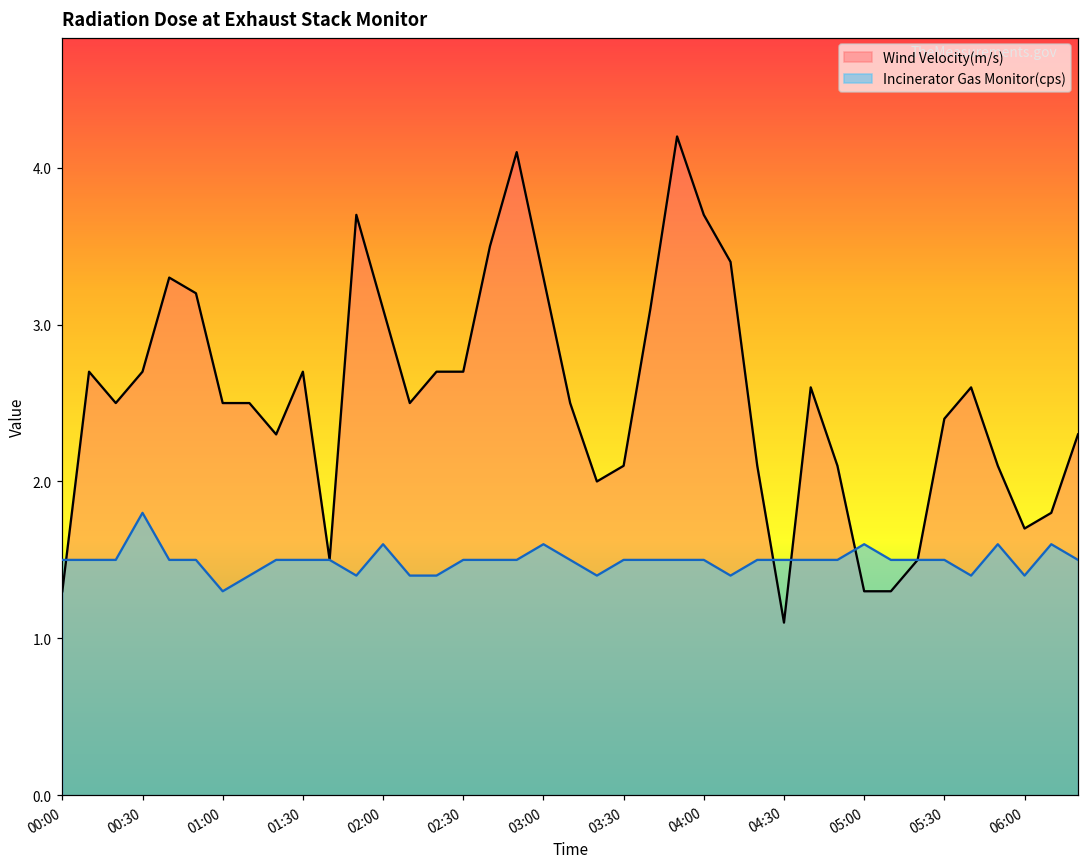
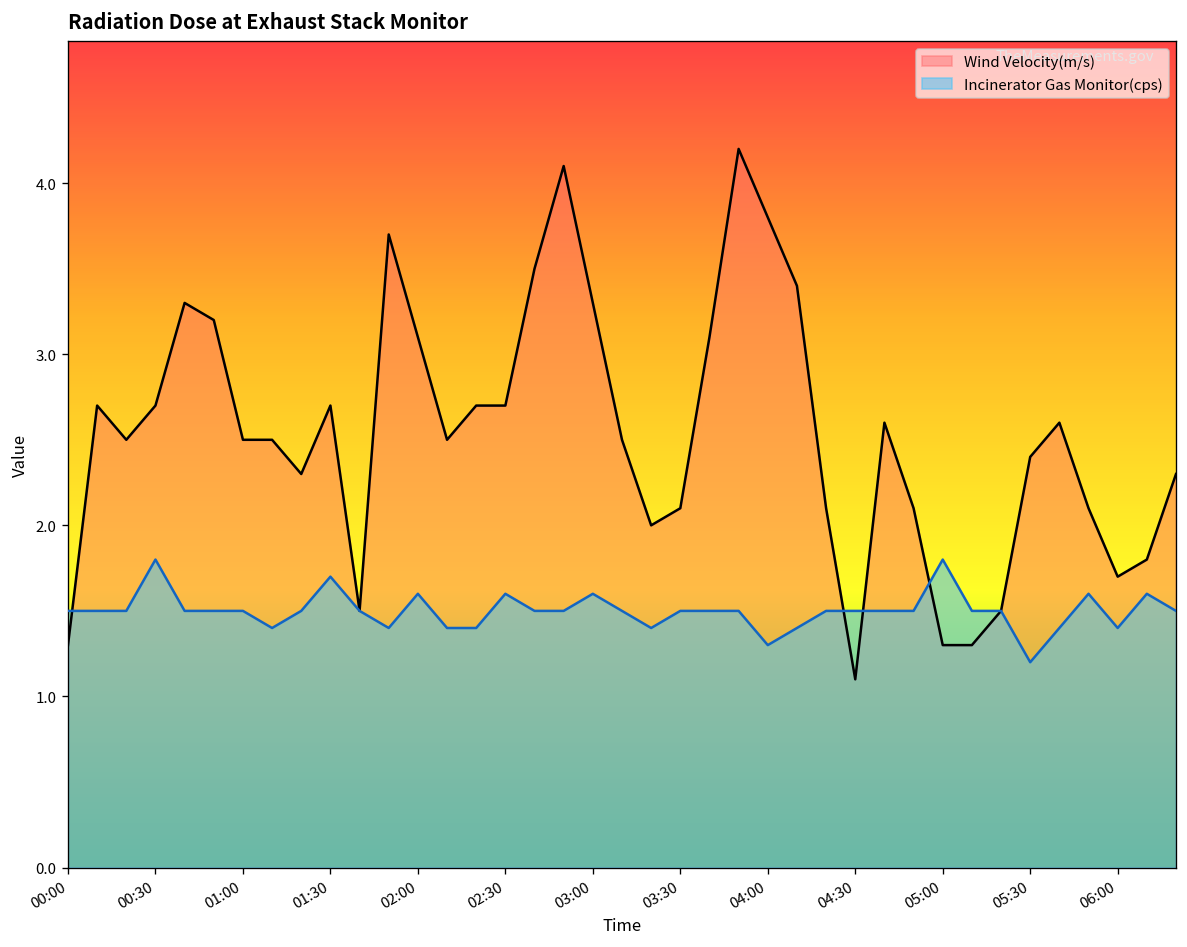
Incinerator Gas Monitor(cps), 01:00: 1.3 -> 1.5
Incinerator Gas Monitor(cps), 01:30: 1.5 -> 1.7
Incinerator Gas Monitor(cps), 02:30: 1.5 -> 1.6
Wind Velocity(m/s), 04:00: 3.7 -> 3.8
Incinerator Gas Monitor(cps), 04:00: 1.5 -> 1.3
Incinerator Gas Monitor(cps), 05:00: 1.6 -> 1.8
Incinerator Gas Monitor(cps), 05:30: 1.5 -> 1.2
